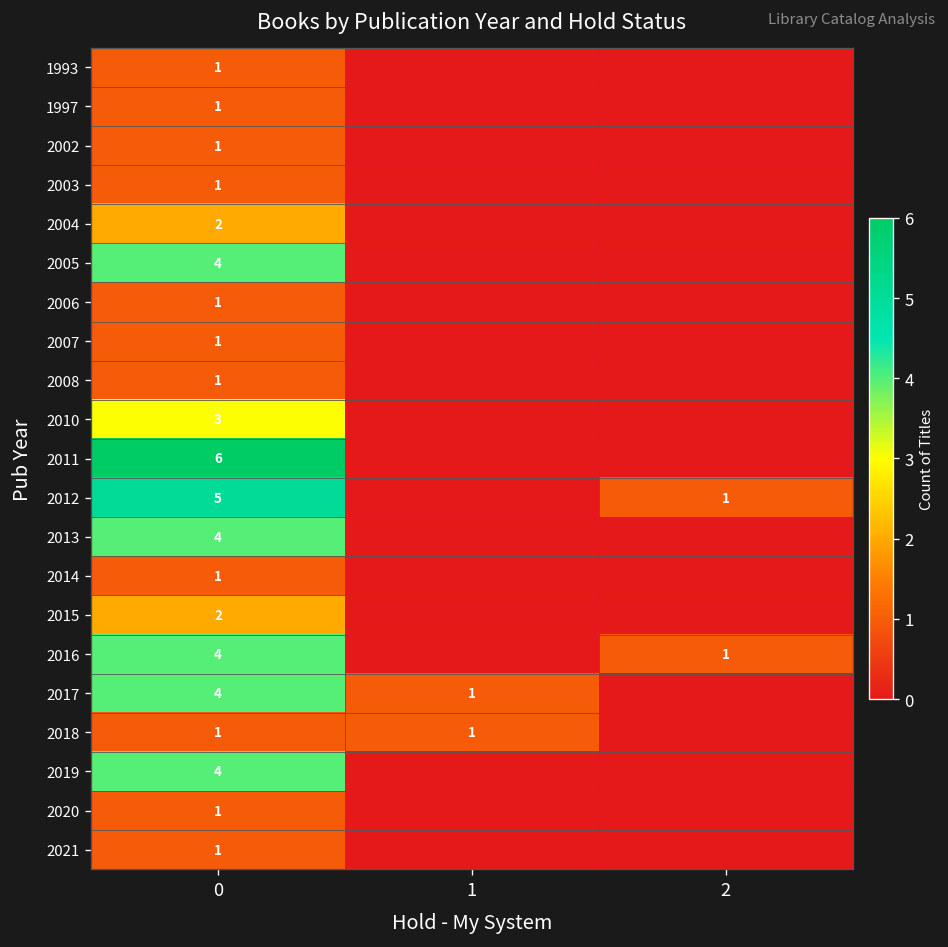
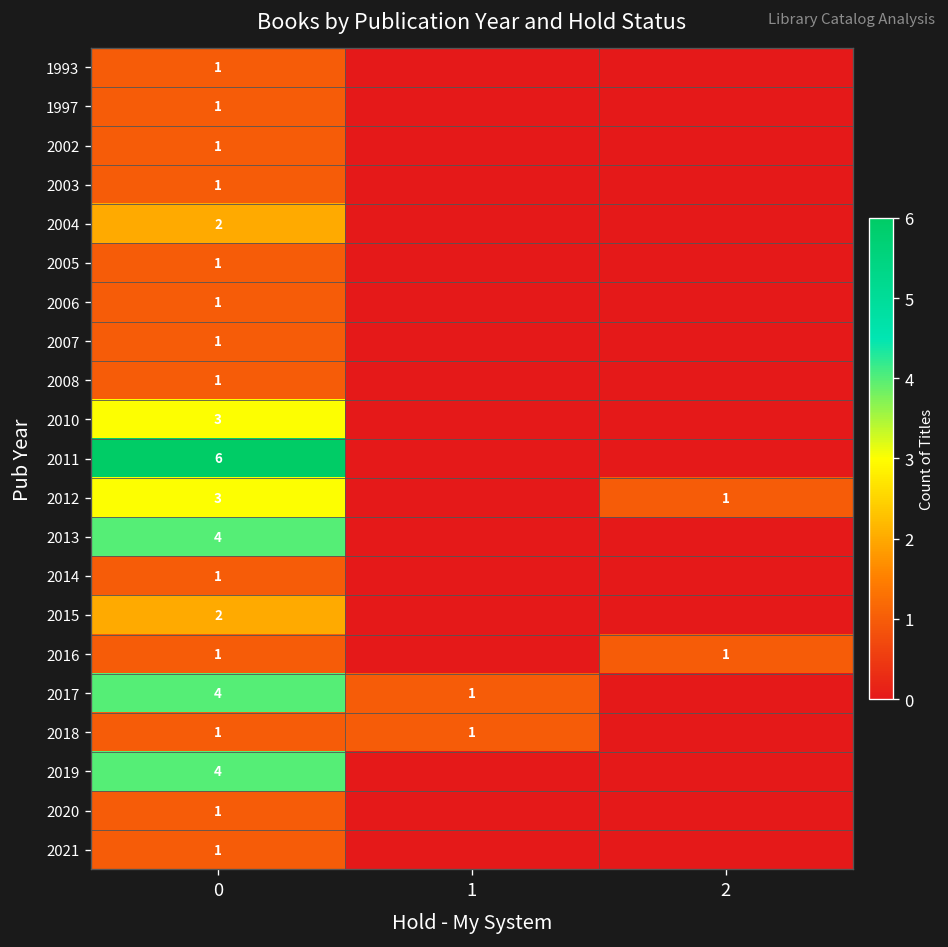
2005, 0: 4 -> 1
2012, 0: 5 -> 3
2016, 0: 4 -> 1
